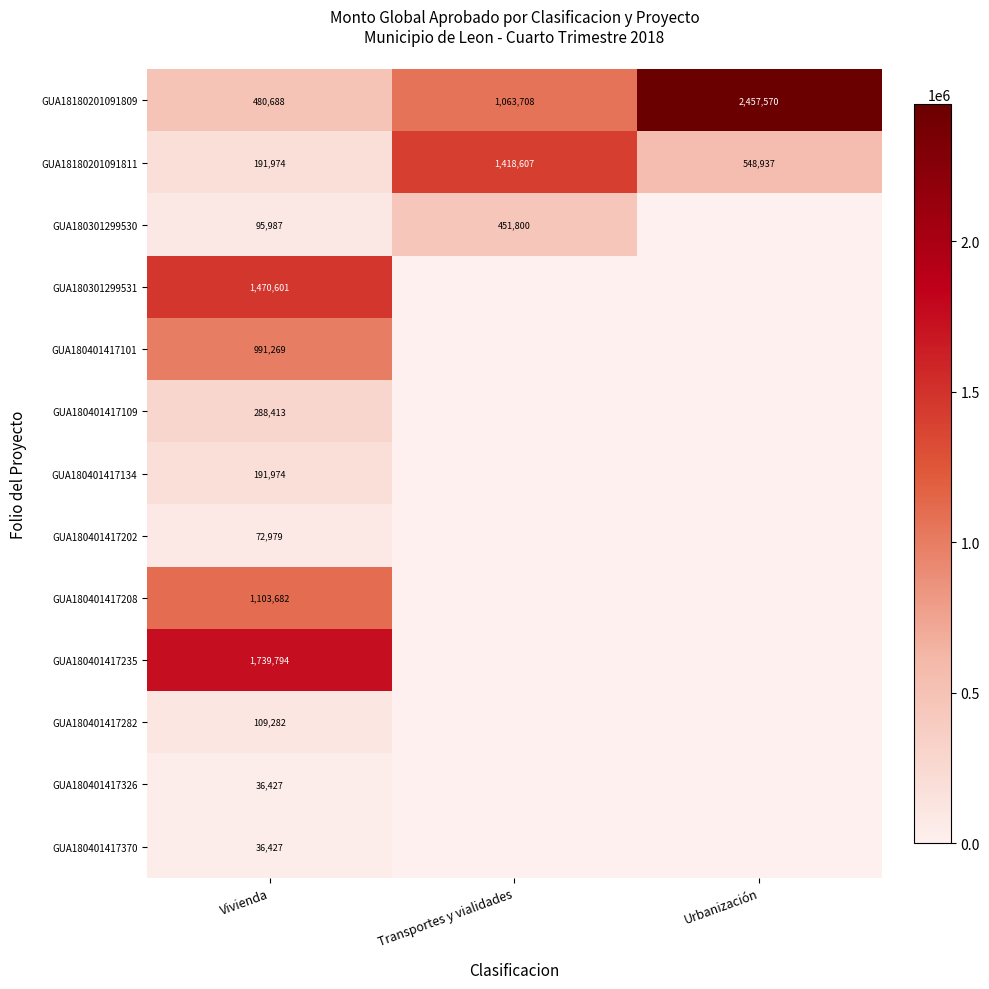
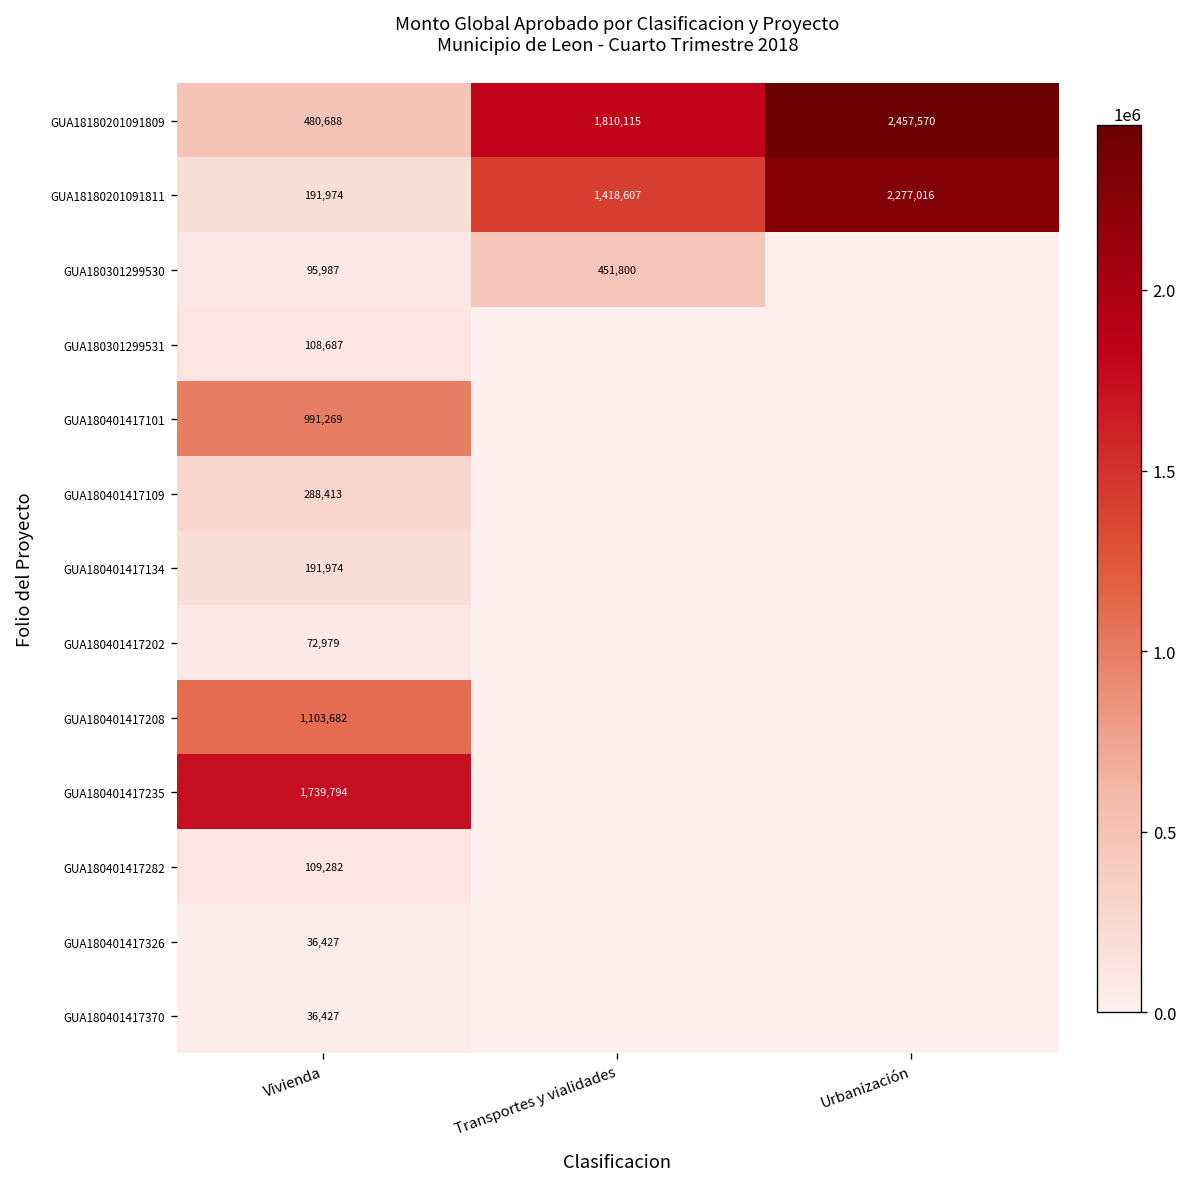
GUA18180201091809, Transportes y vialidades: 1,063,708 -> 1,810,115
GUA18180201091811, Urbanización: 548,937 -> 2,277,016
GUA180301299531, Vivienda: 1,470,601 -> 108,687
